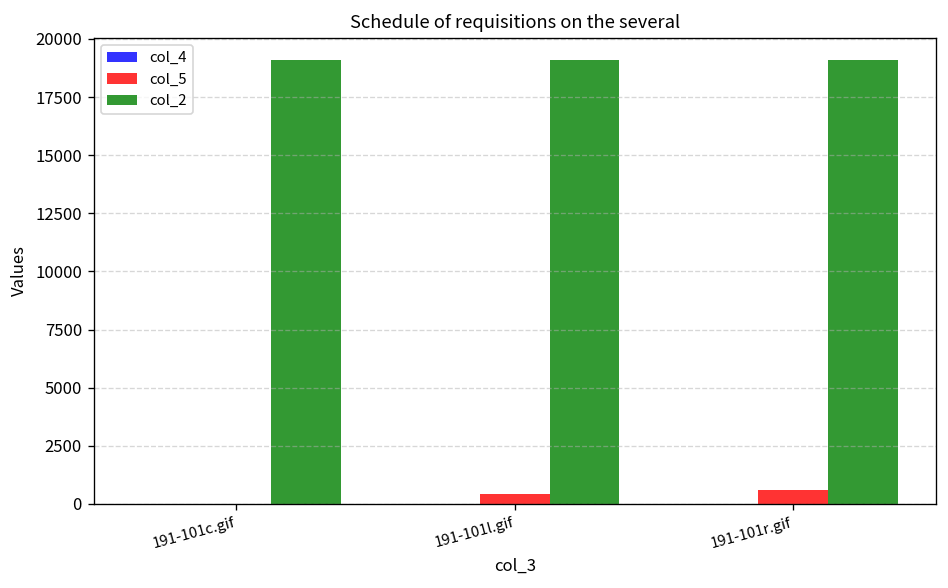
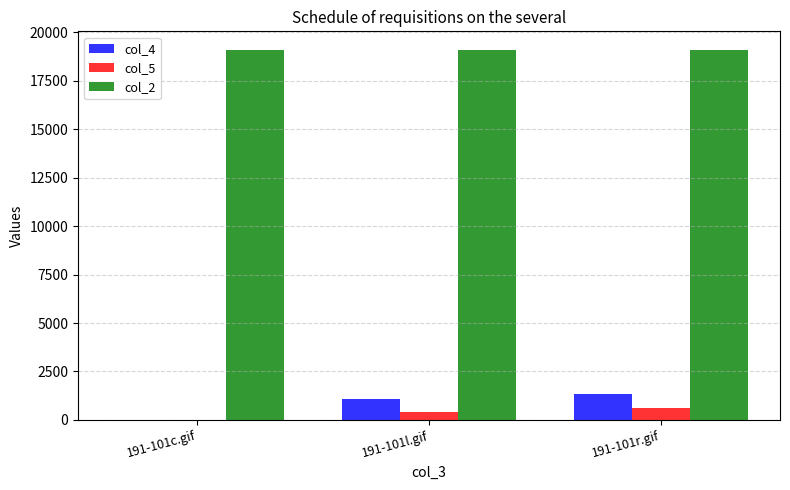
col_4, 191-101l.gif: 0 -> 1100
col_4, 191-101r.gif: 0 -> 1300
